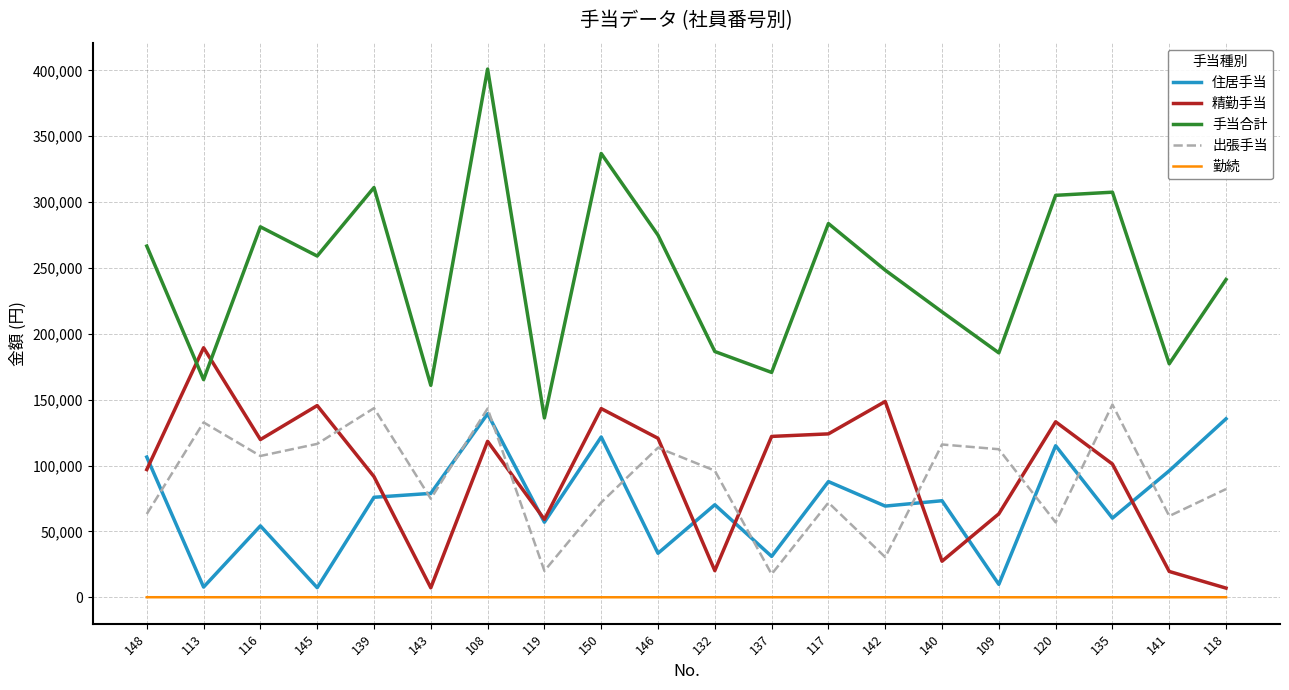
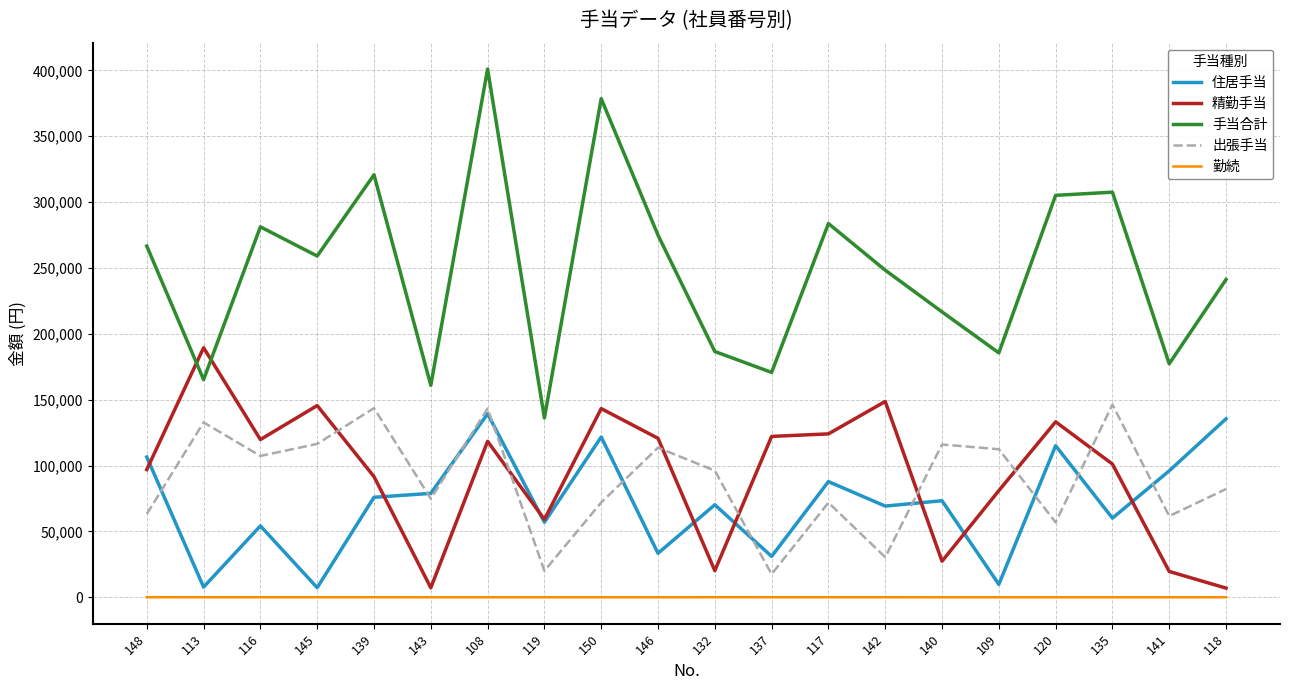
手当合計, 139: 311,000 -> 321,000
手当合計, 150: 337,000 -> 379,000
精勤手当, 109: 63,000 -> 81,000
